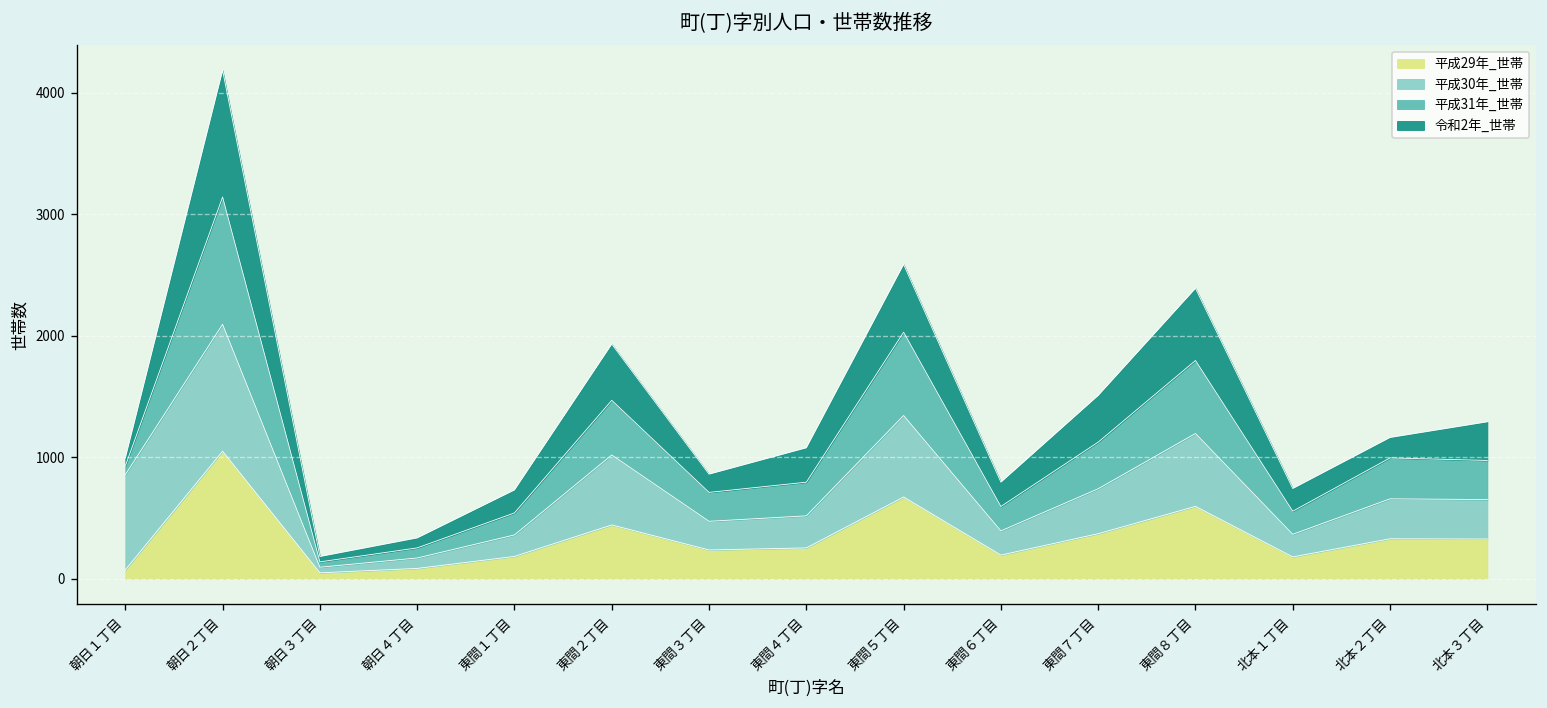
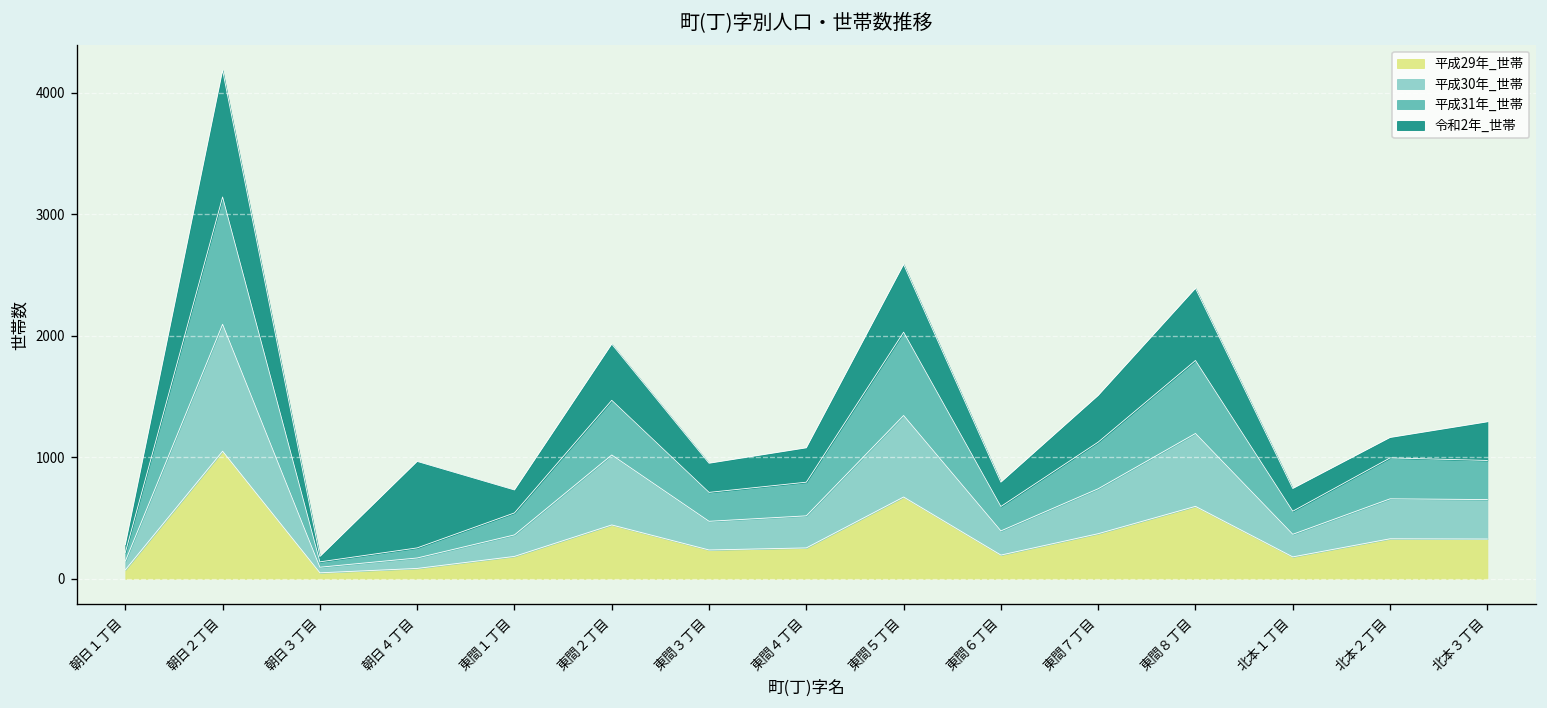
平成30年_世帯, 朝日１丁目: 780 -> 70
令和2年_世帯, 朝日４丁目: 80 -> 710
令和2年_世帯, 東間３丁目: 150 -> 240
